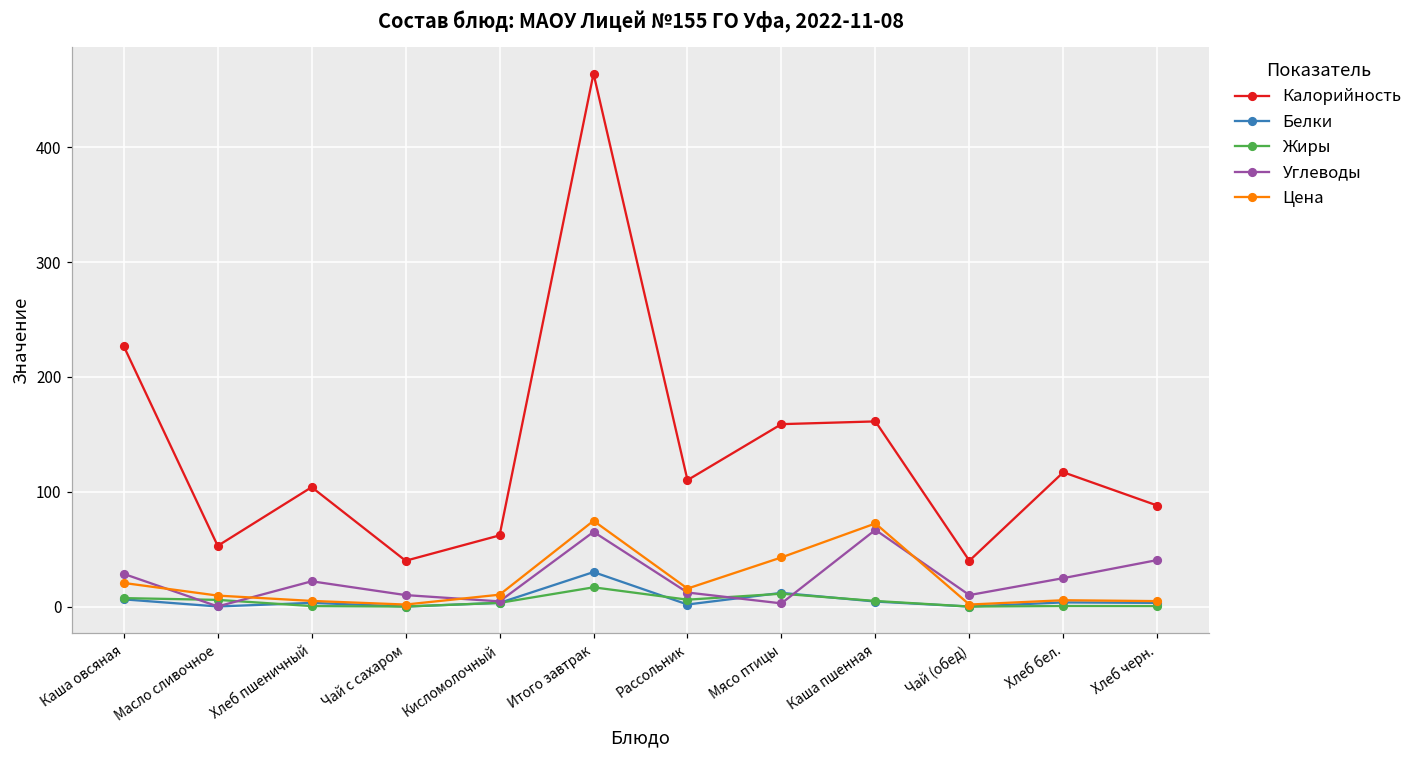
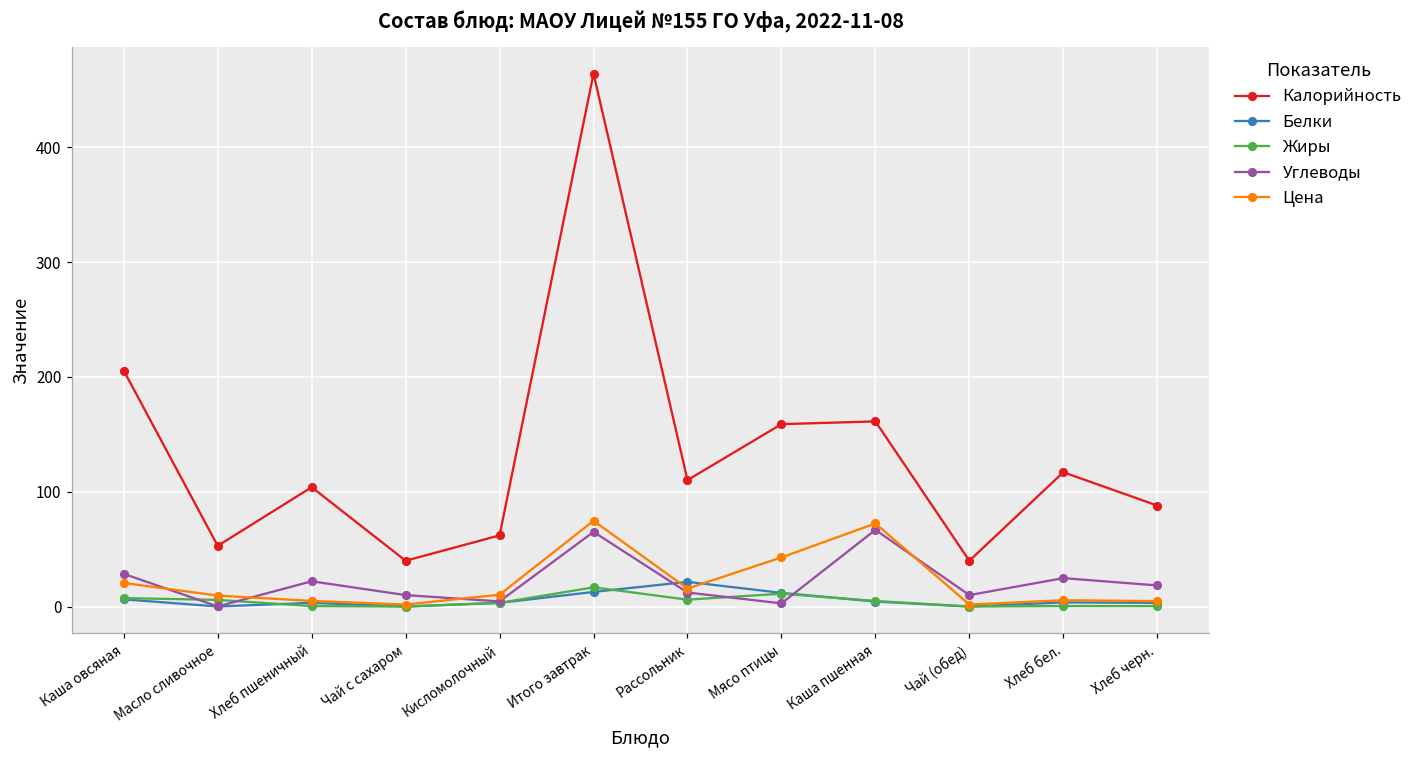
Калорийность, Каша овсяная: 227 -> 206
Белки, Итого завтрак: 30 -> 13
Белки, Рассольник: 2 -> 22
Углеводы, Хлеб черн.: 41 -> 18
